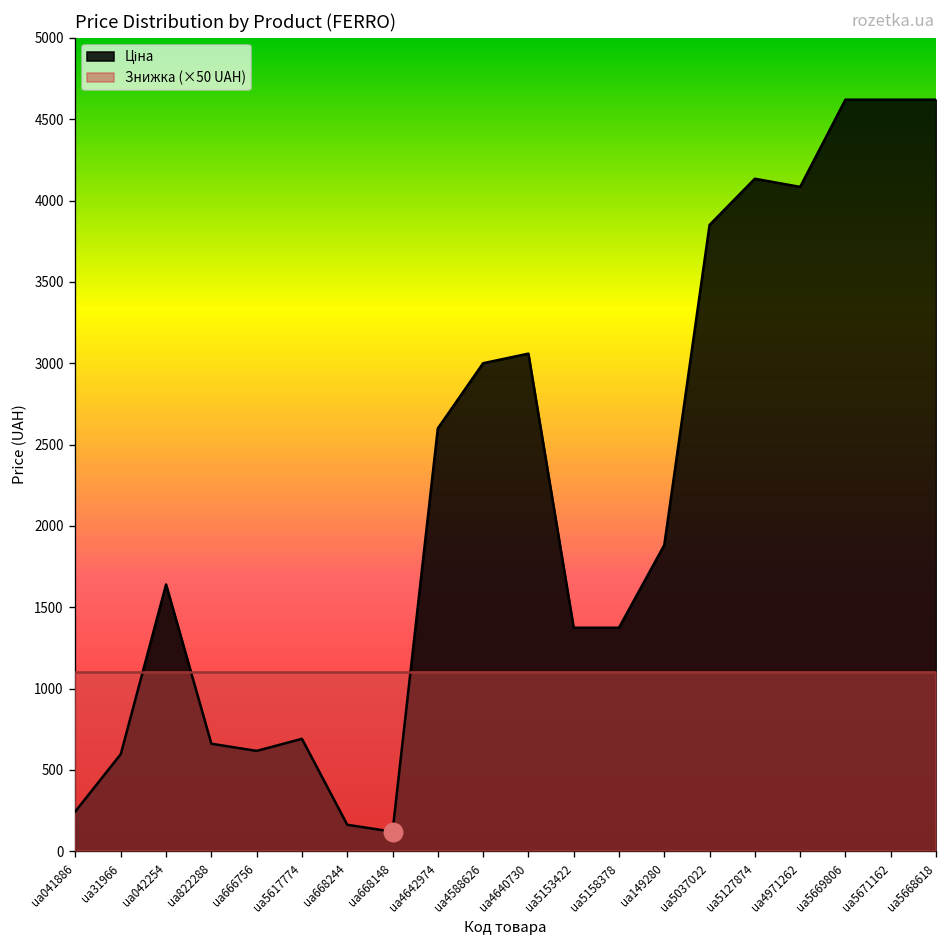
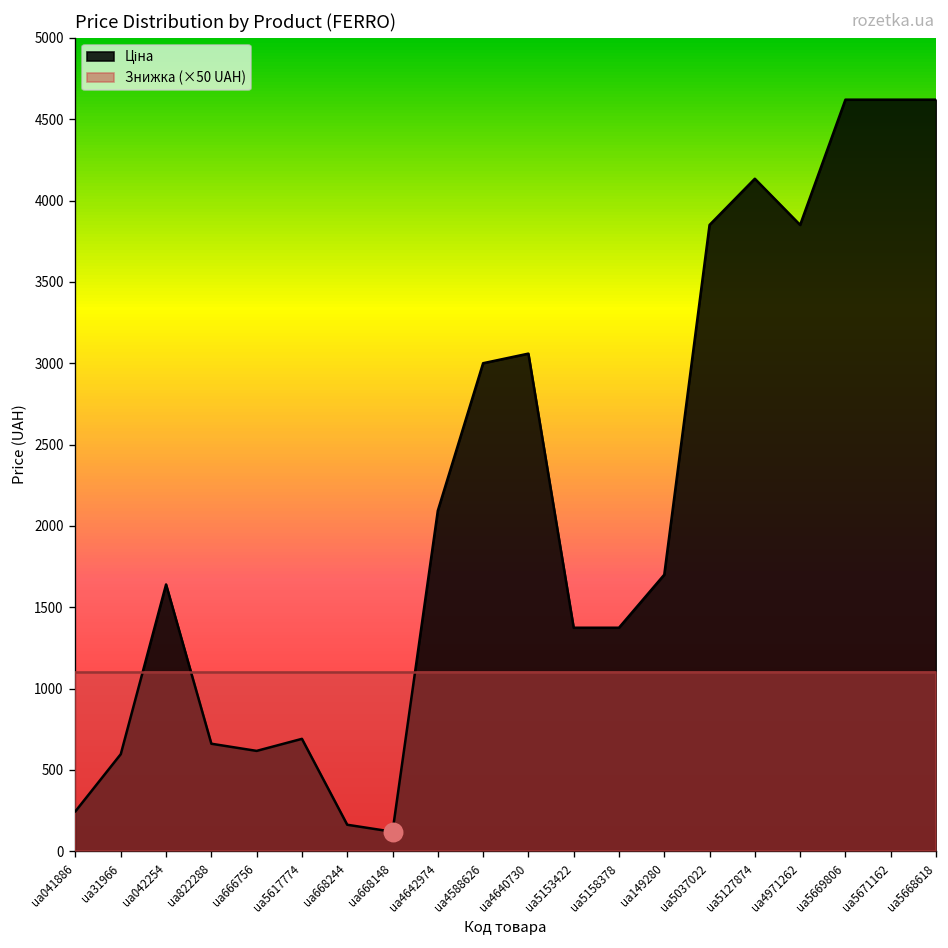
Ціна, ua4642974: 2600 -> 2090
Ціна, ua149280: 1880 -> 1700
Ціна, ua4971262: 4080 -> 3850
